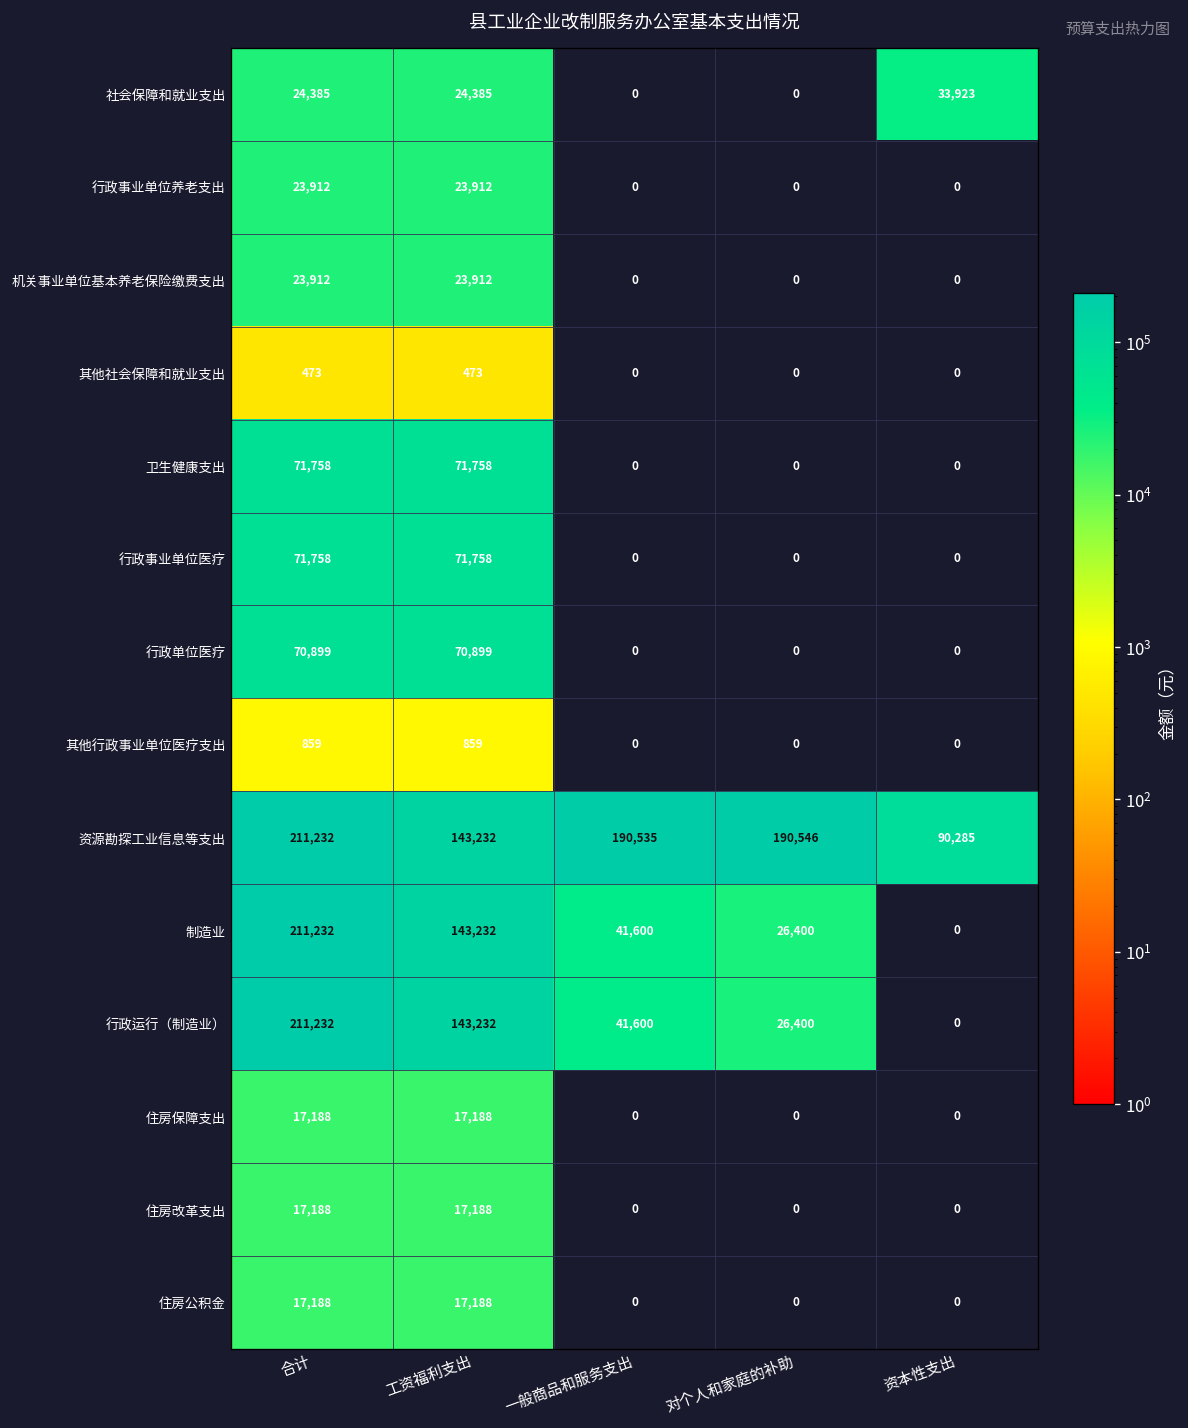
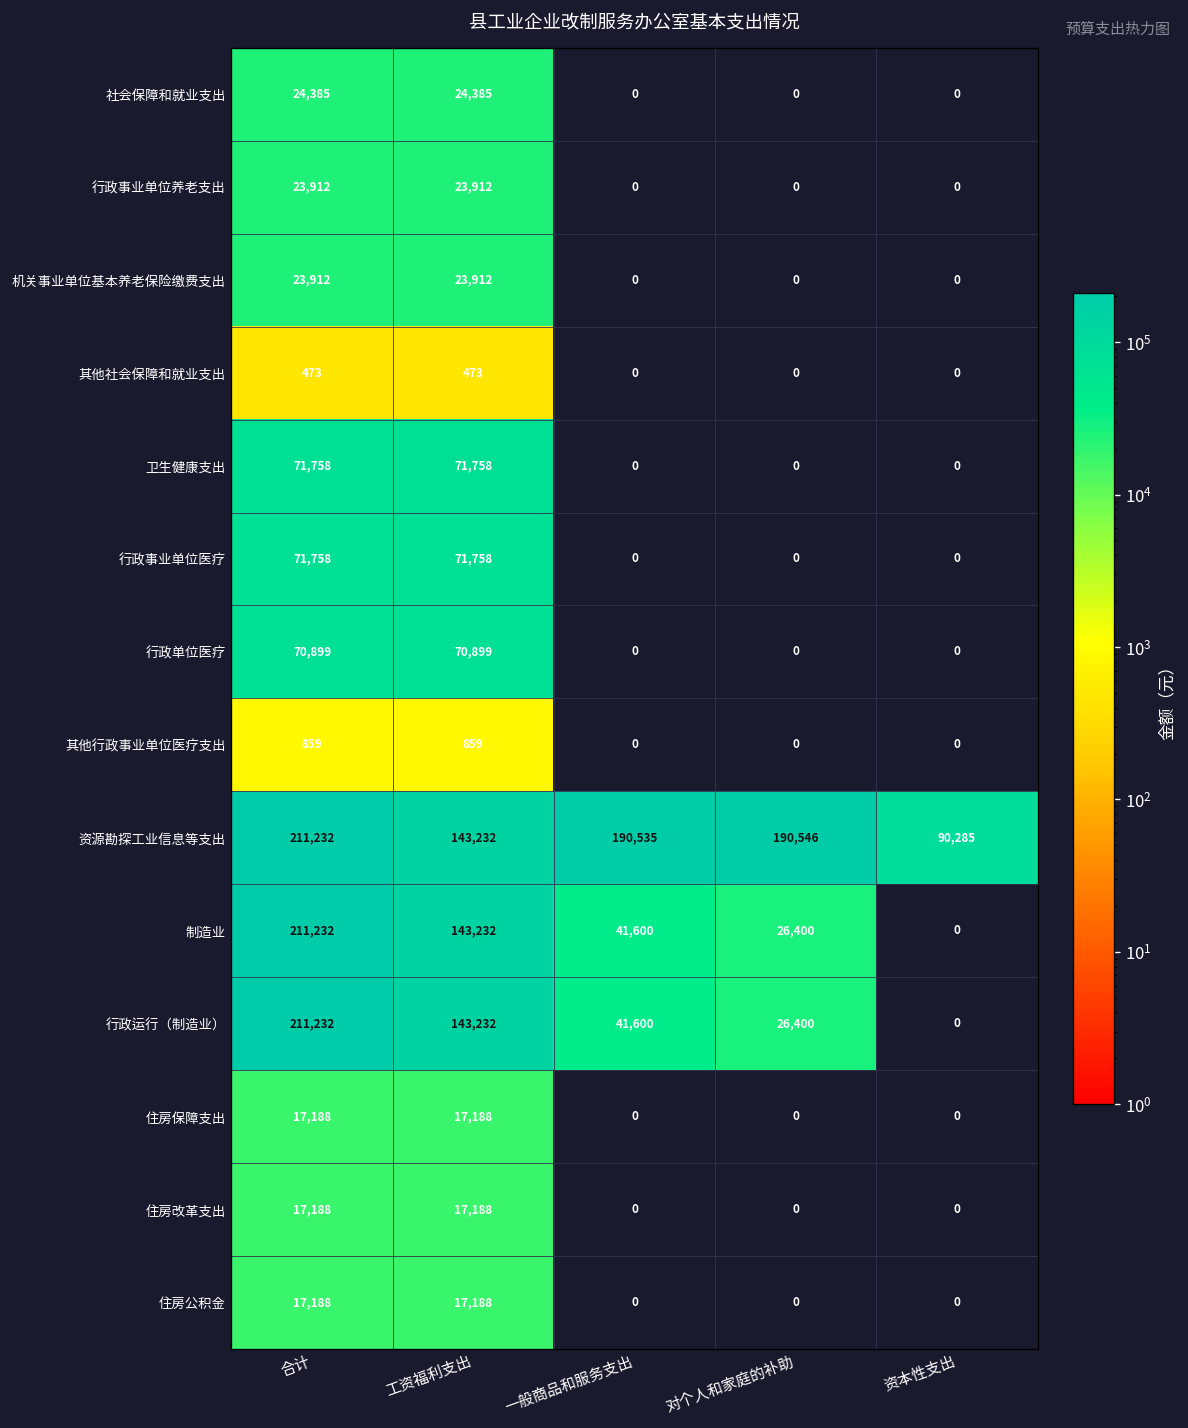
社会保障和就业支出, 资本性支出: 33,923 -> 0
